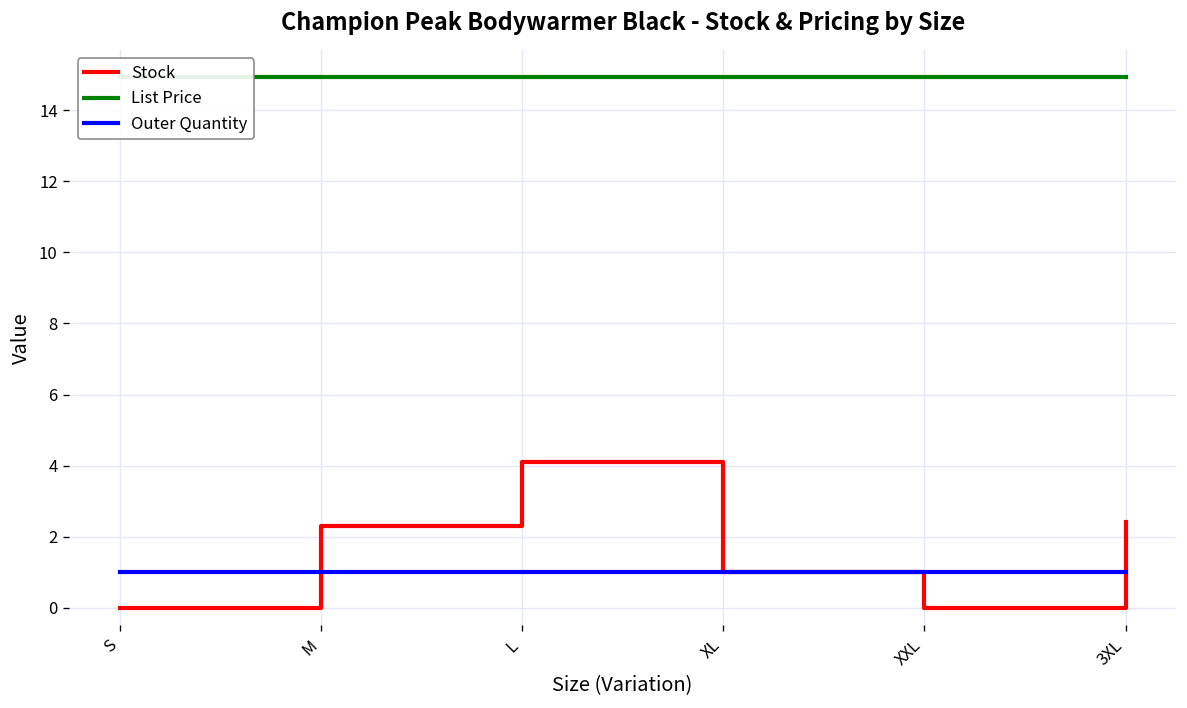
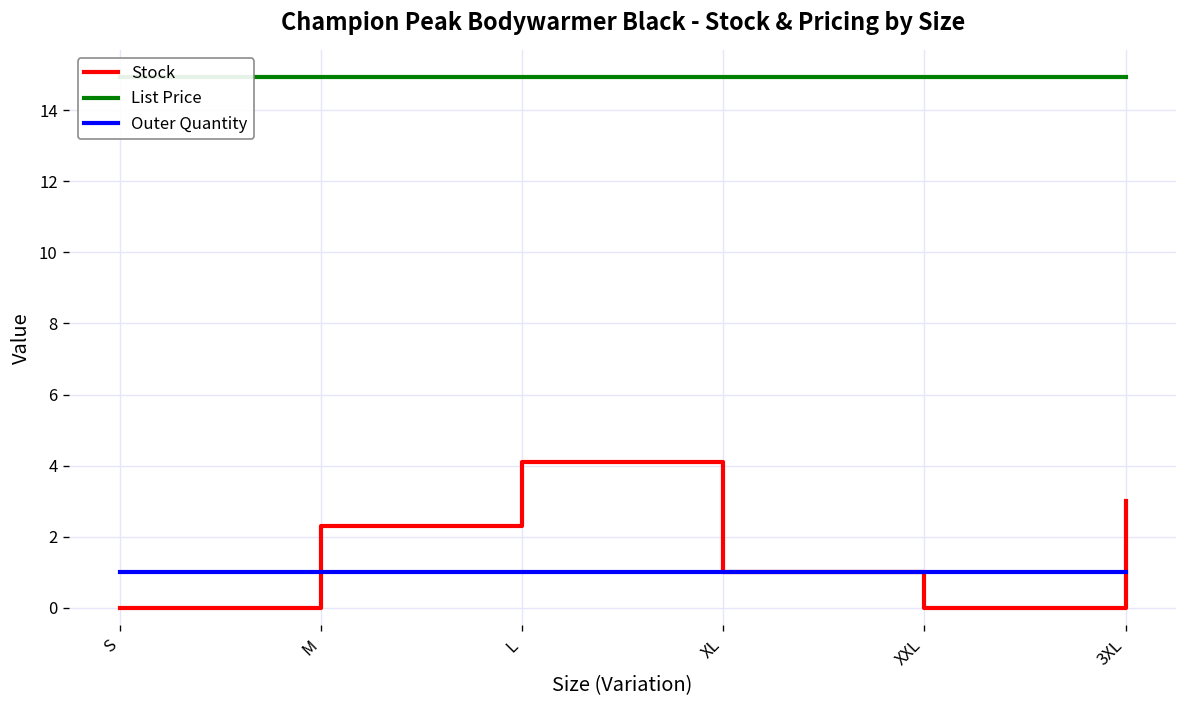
Stock, 3XL: 2.4 -> 3.0
